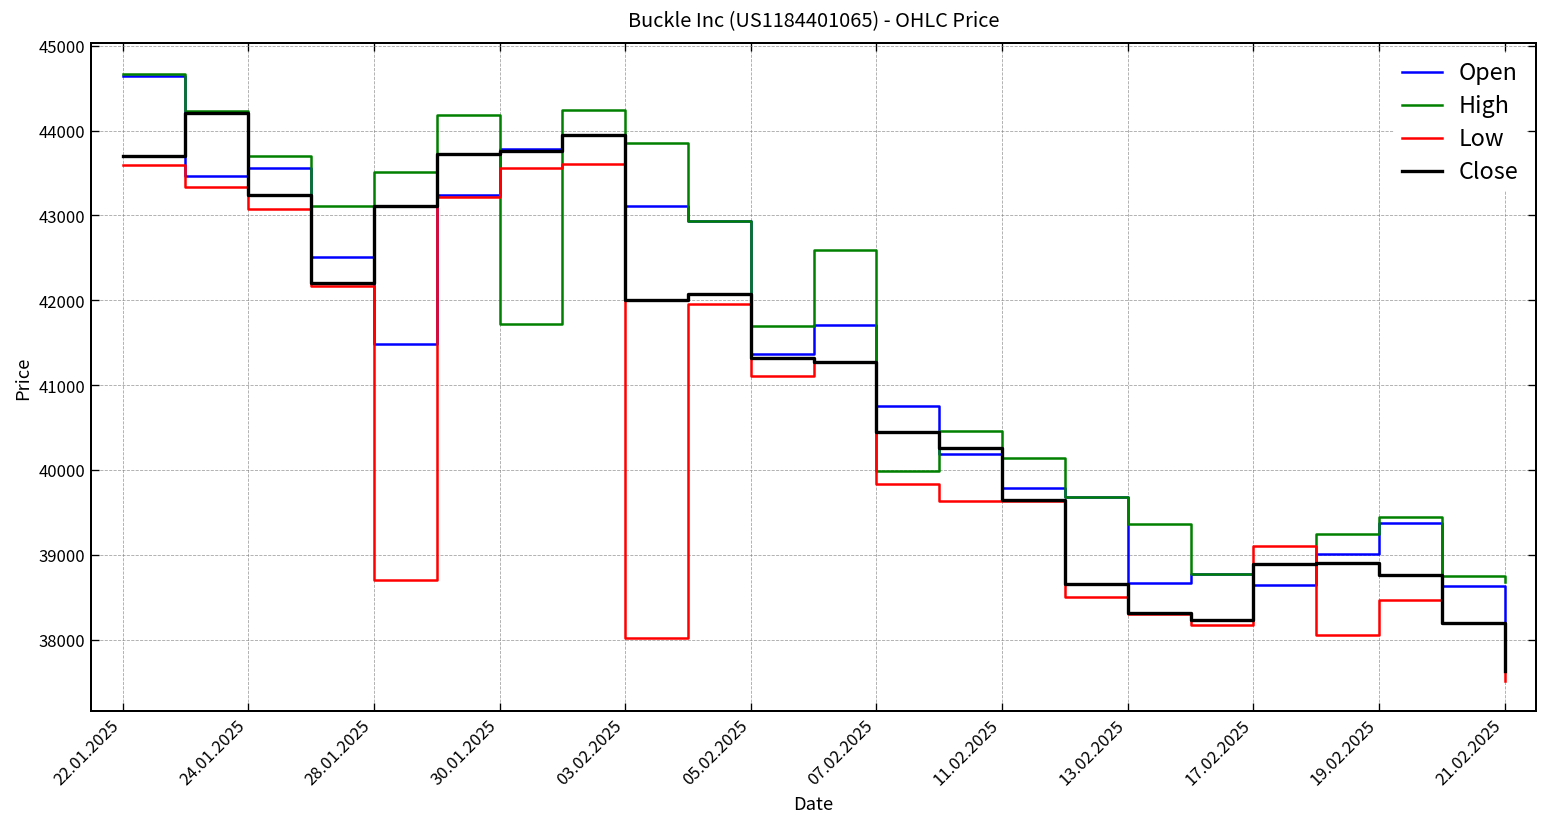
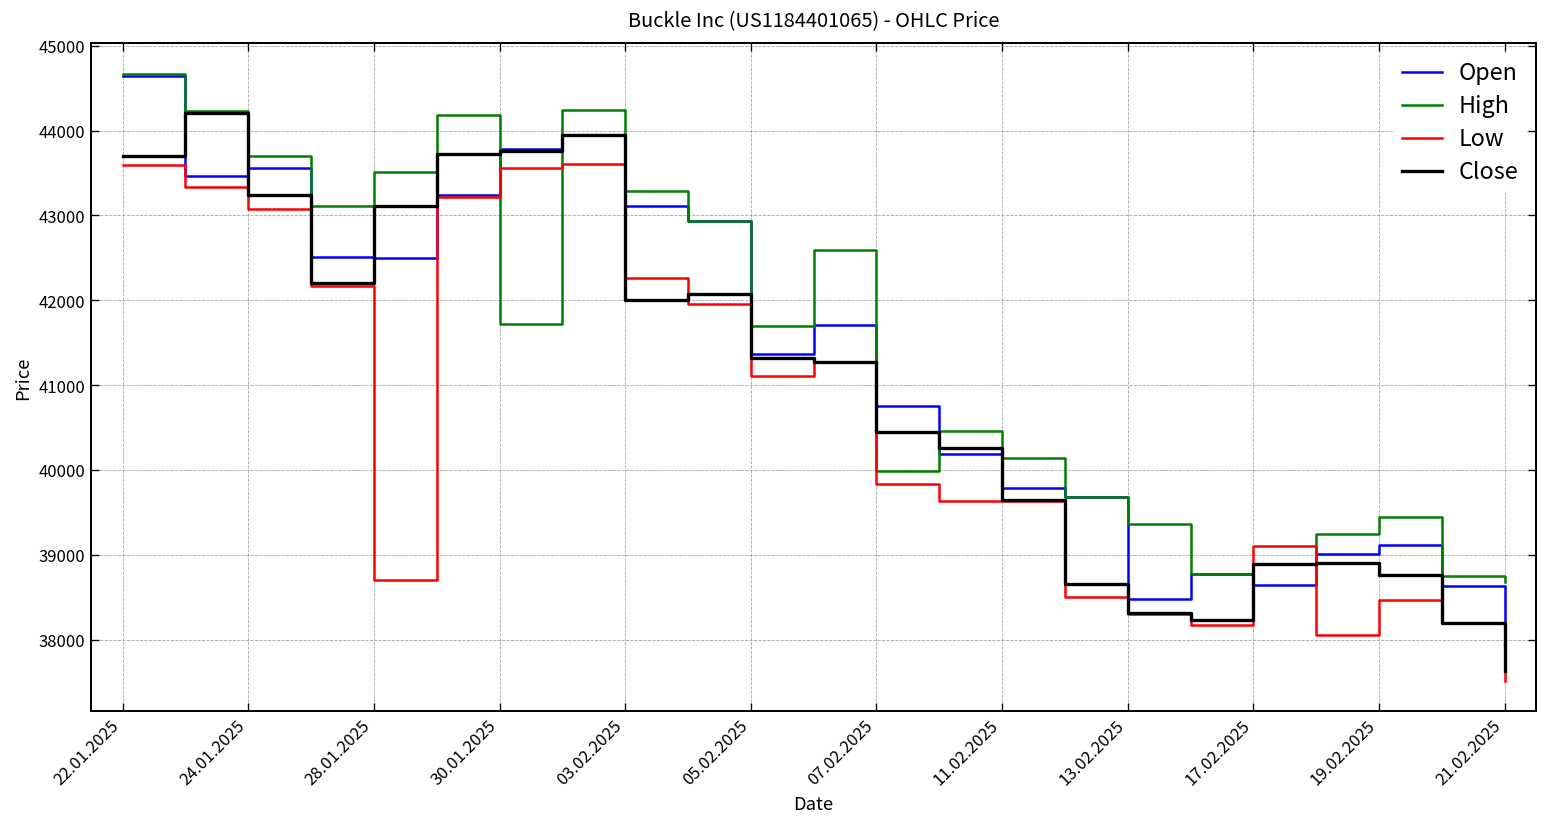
Open, 28.01.2025: 41500 -> 42500
High, 03.02.2025: 43900 -> 43300
Low, 03.02.2025: 38000 -> 42300
Open, 13.02.2025: 38700 -> 38500
Open, 19.02.2025: 39400 -> 39100
